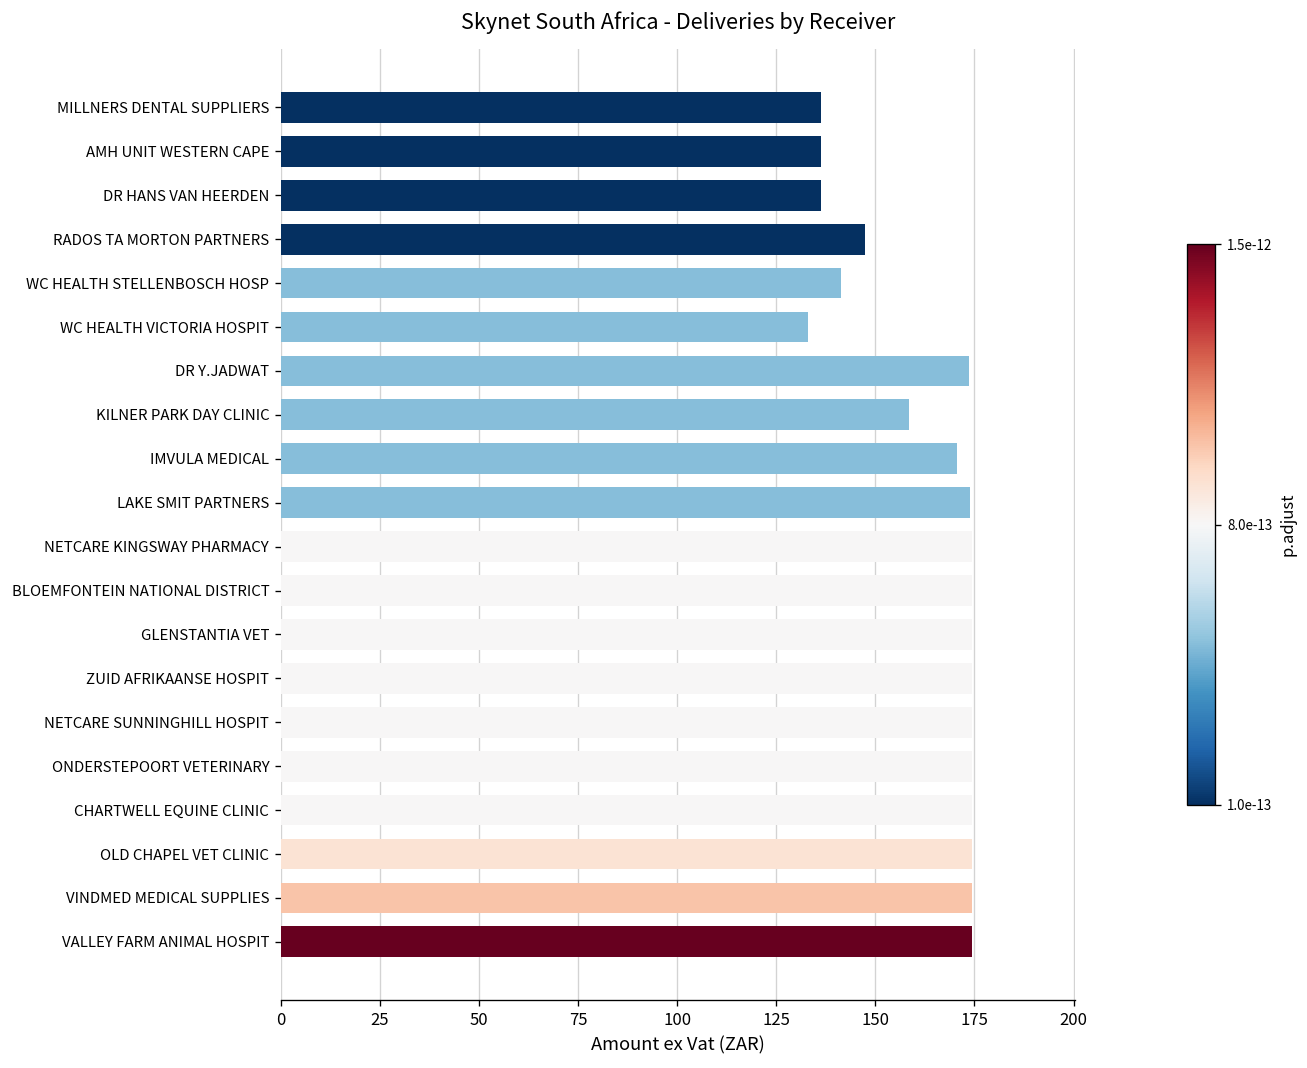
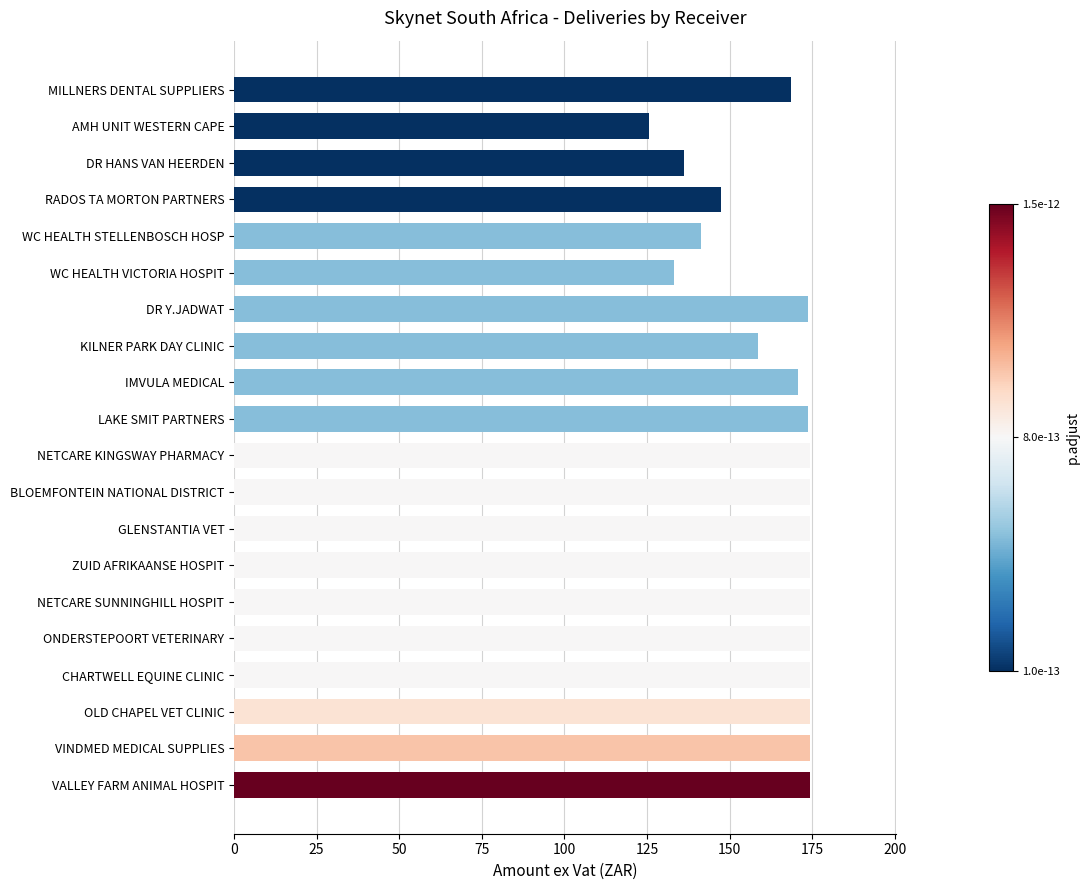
MILLNERS DENTAL SUPPLIERS: 136 -> 169
AMH UNIT WESTERN CAPE: 136 -> 126
